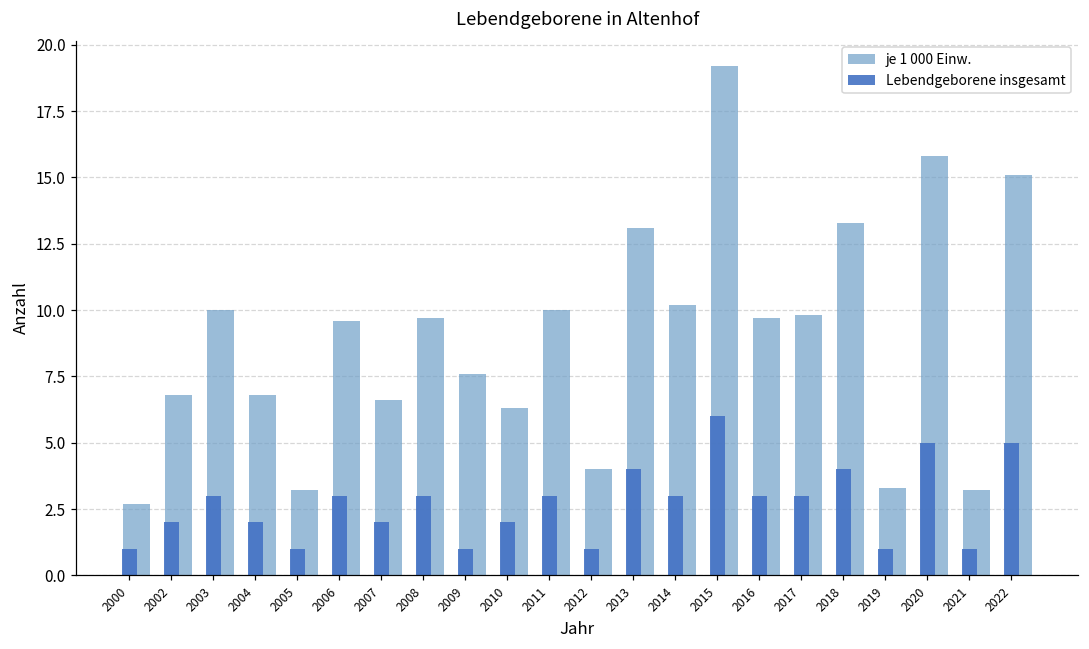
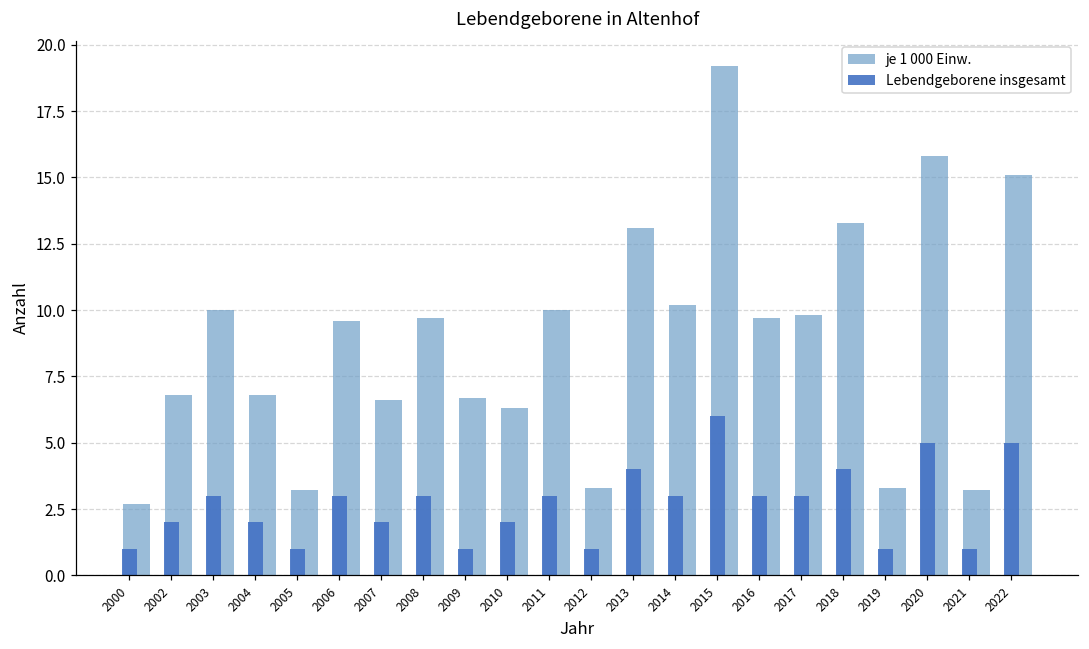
je 1 000 Einw., 2009: 7.6 -> 6.7
je 1 000 Einw., 2012: 4.0 -> 3.3
